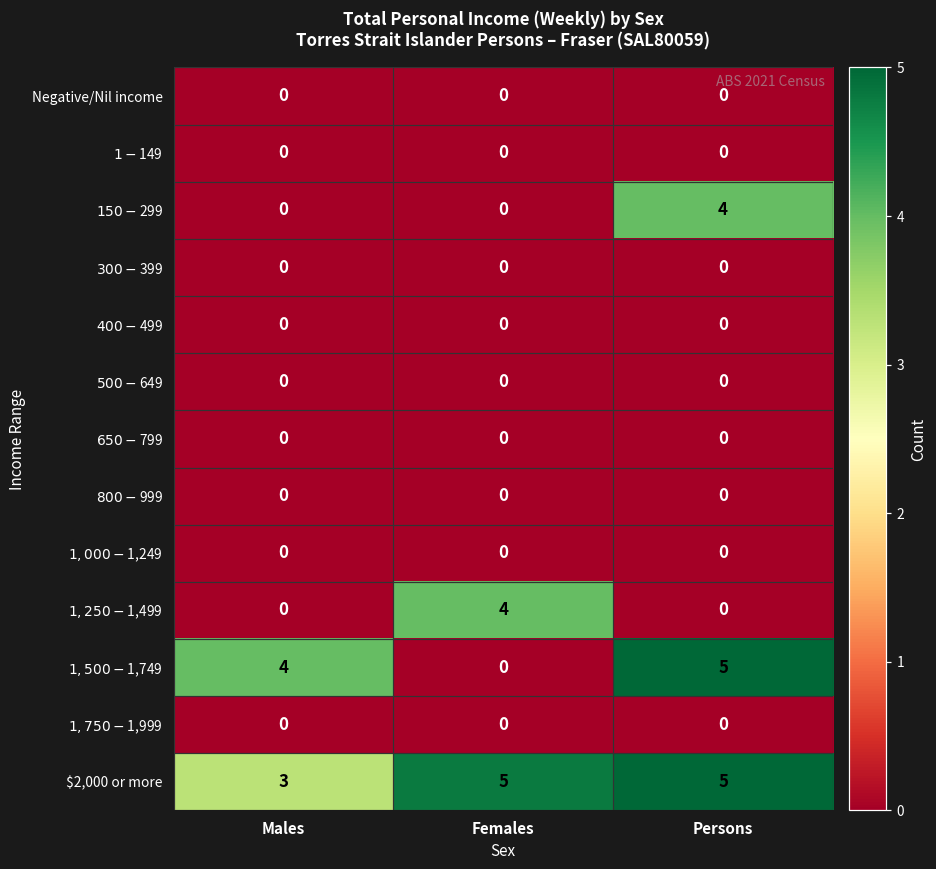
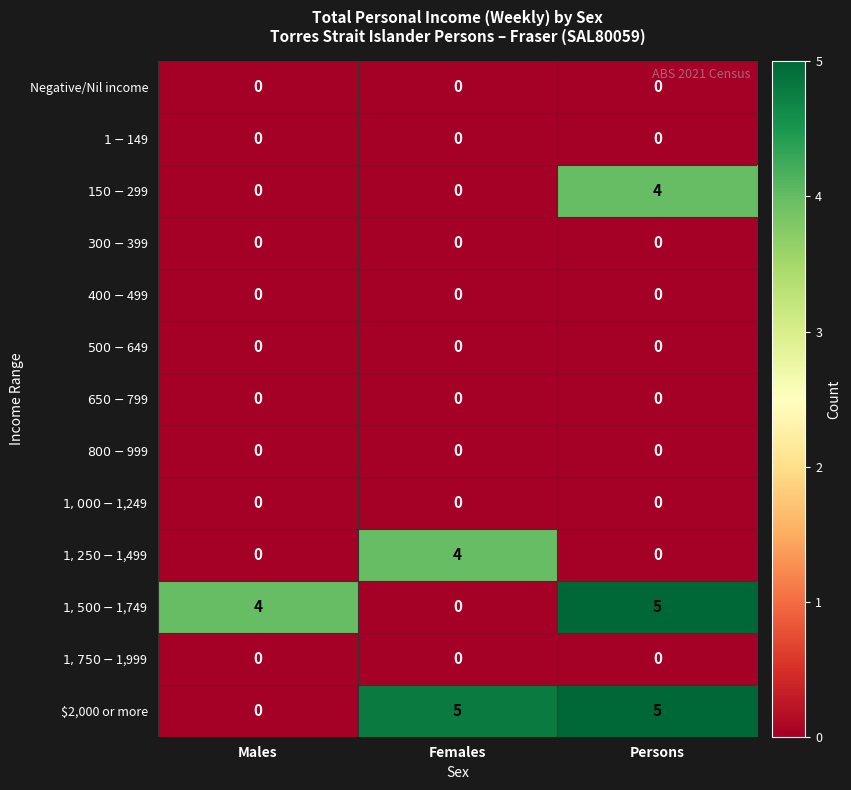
$2,000 or more, Males: 3 -> 0
